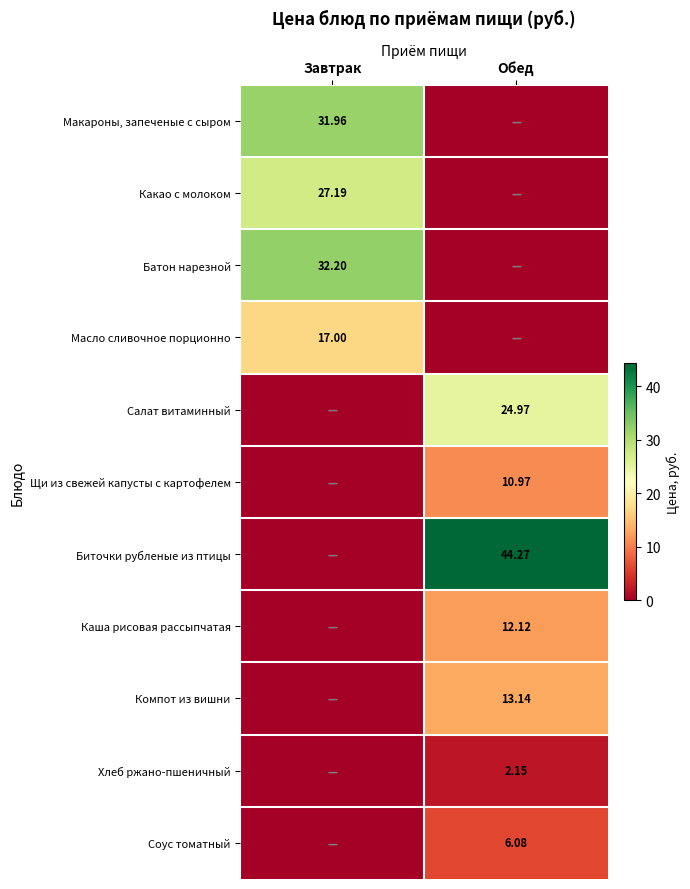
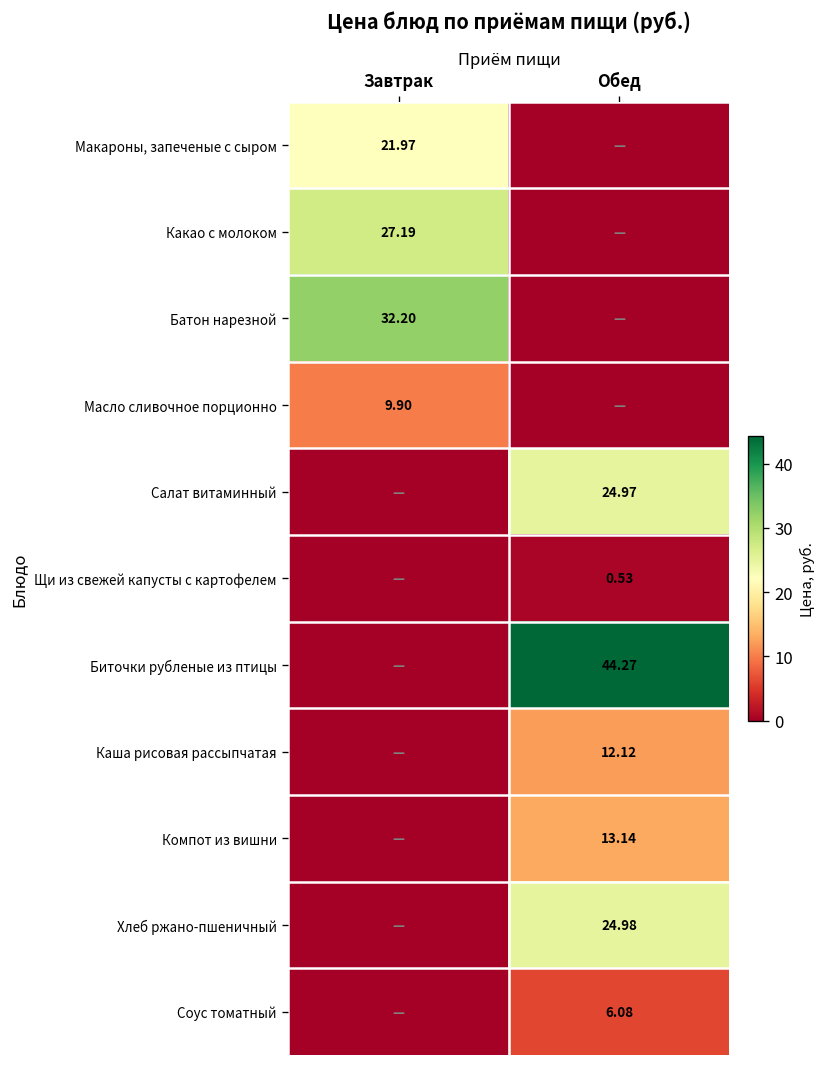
Макароны, запеченые с сыром, Завтрак: 31.96 -> 21.97
Масло сливочное порционно, Завтрак: 17.00 -> 9.90
Щи из свежей капусты с картофелем, Обед: 10.97 -> 0.53
Хлеб ржано-пшеничный, Обед: 2.15 -> 24.98
